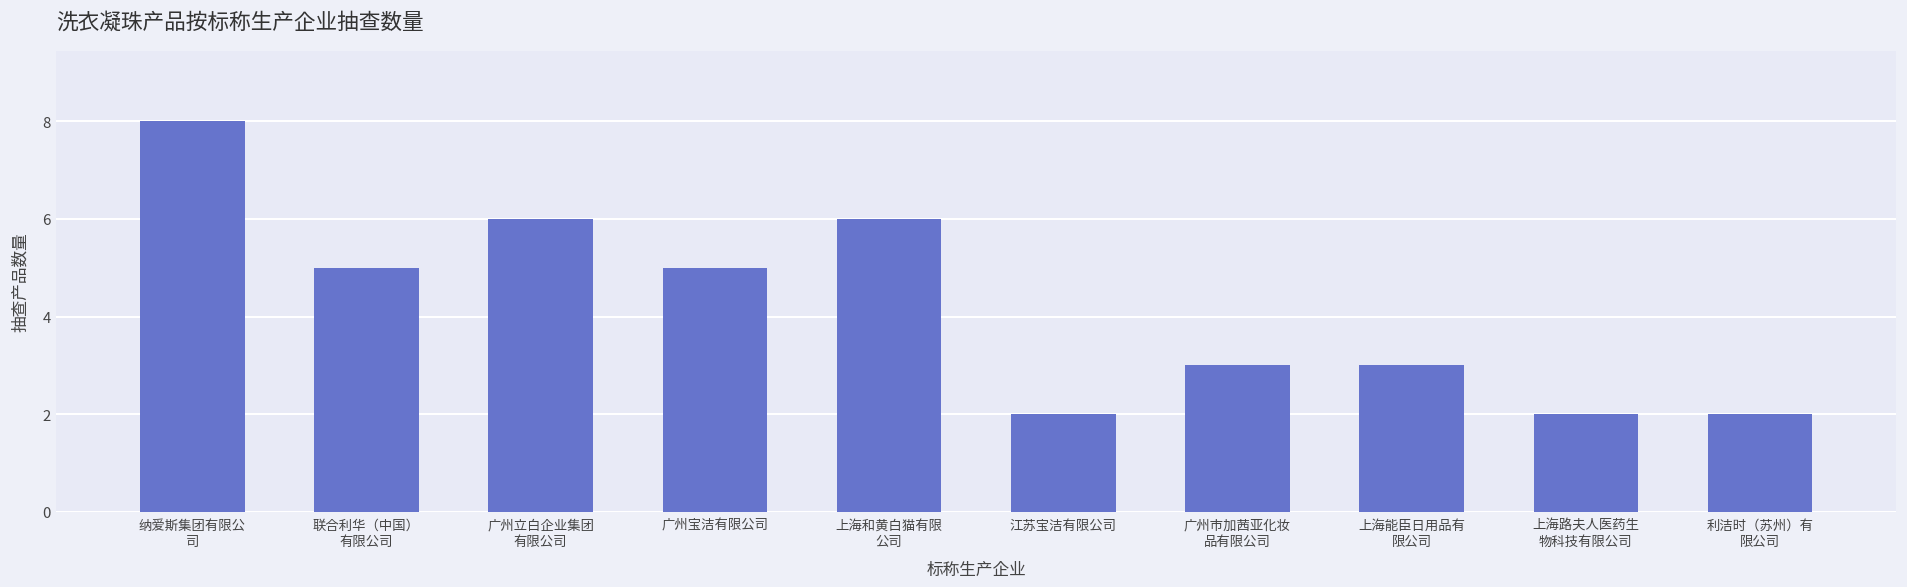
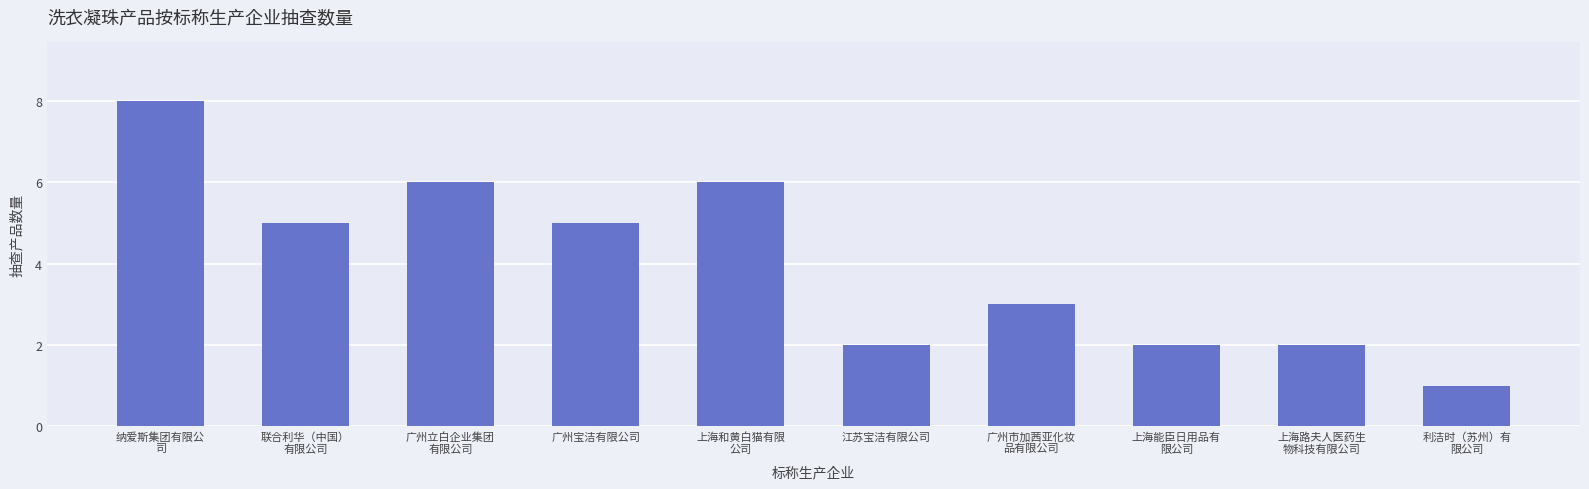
上海能臣日用品有 限公司: 3 -> 2
利洁时（苏州）有 限公司: 2 -> 1
